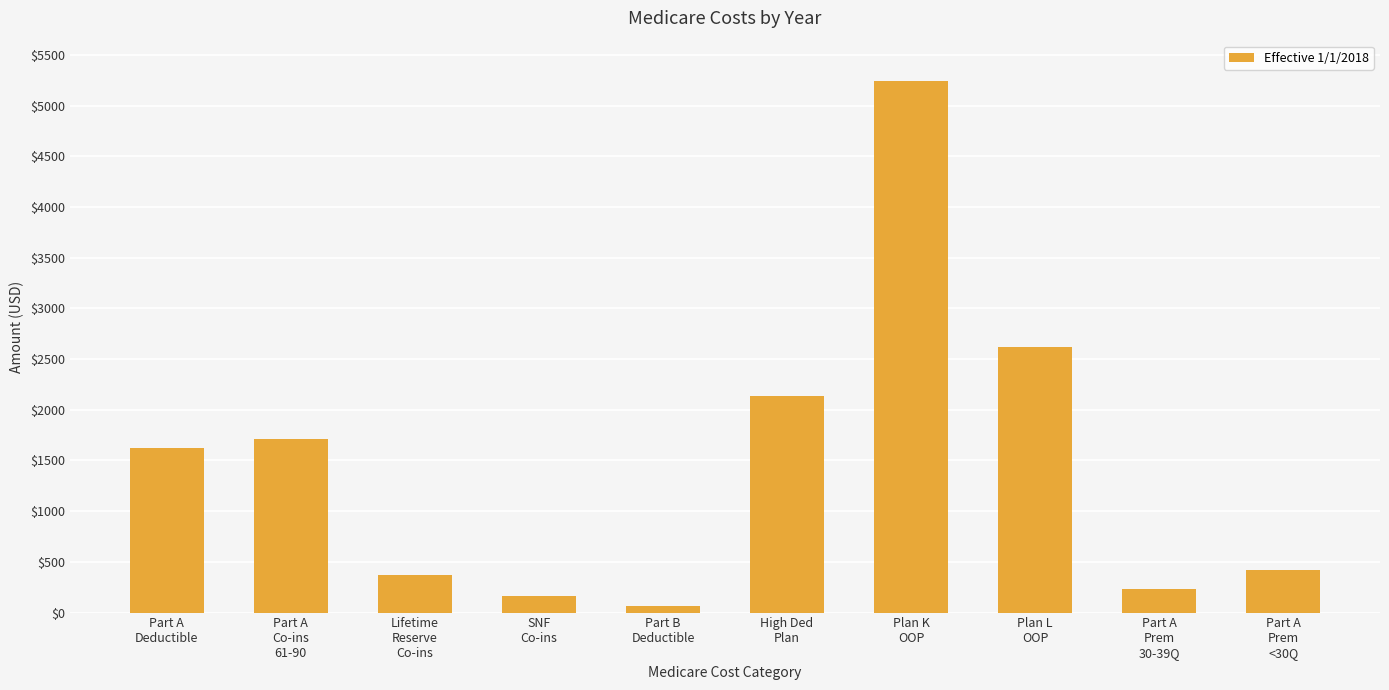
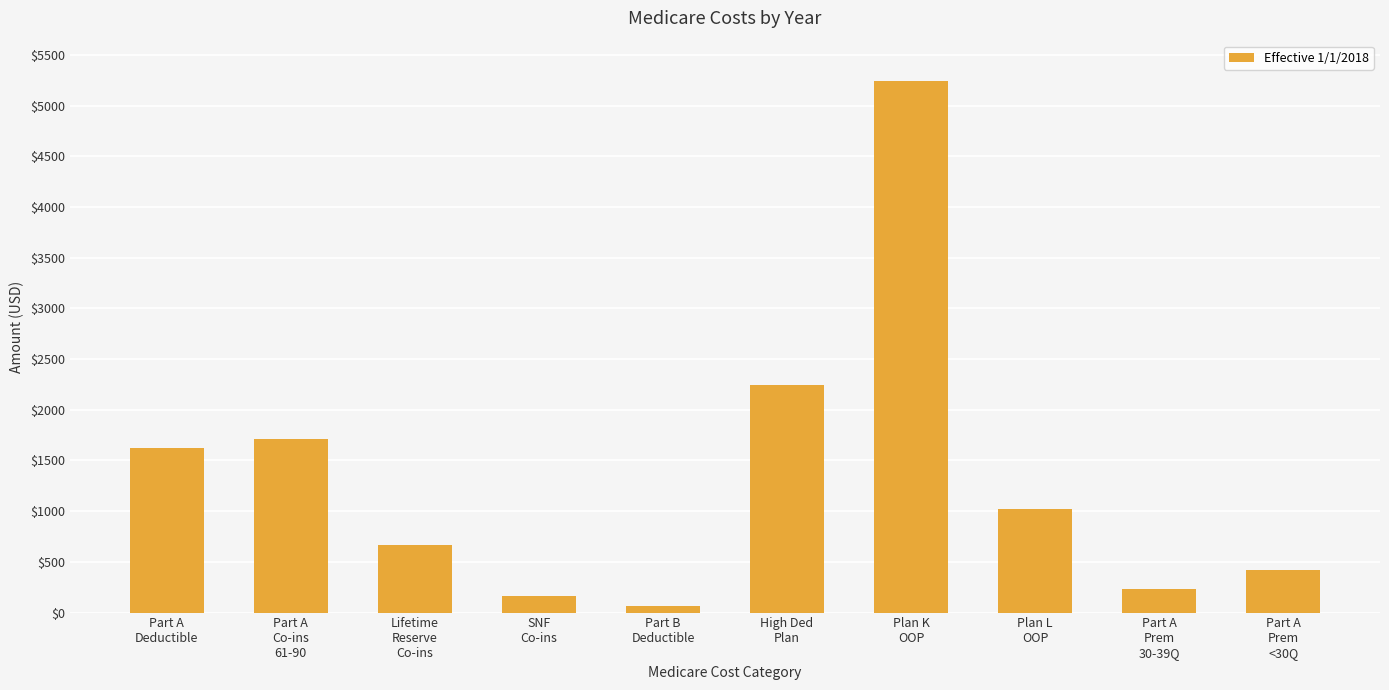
Lifetime Reserve Co-ins: $370 -> $670
High Ded Plan: $2140 -> $2240
Plan L OOP: $2620 -> $1030
